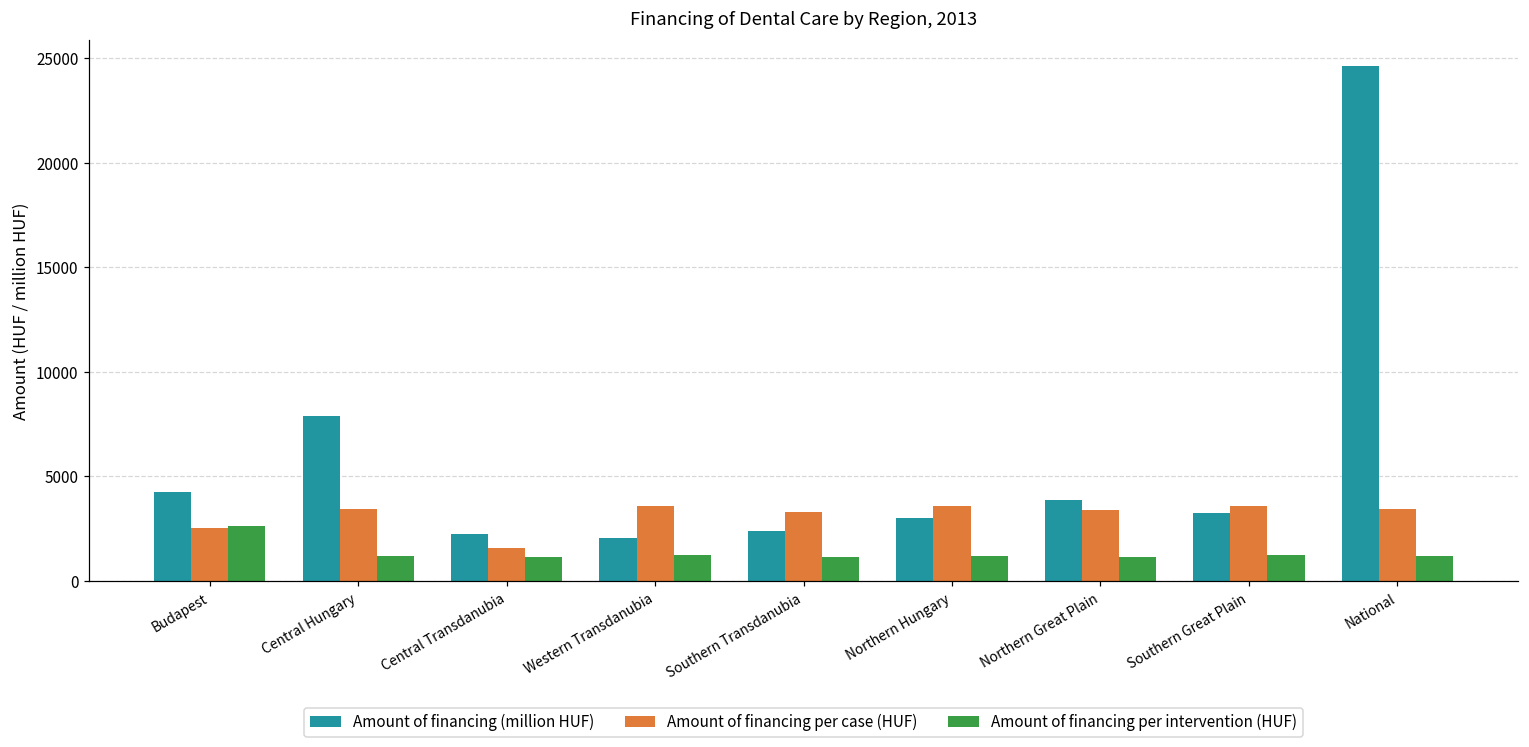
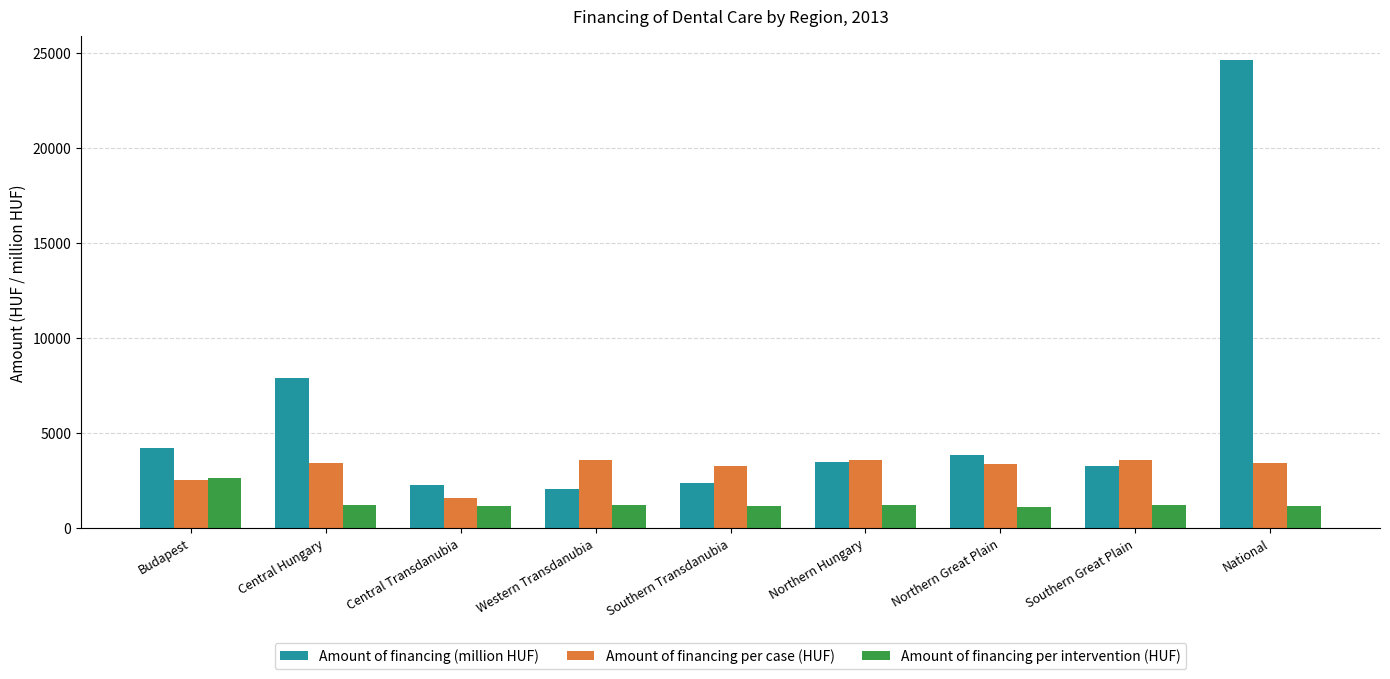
Amount of financing (million HUF), Northern Hungary: 3000 -> 3500
